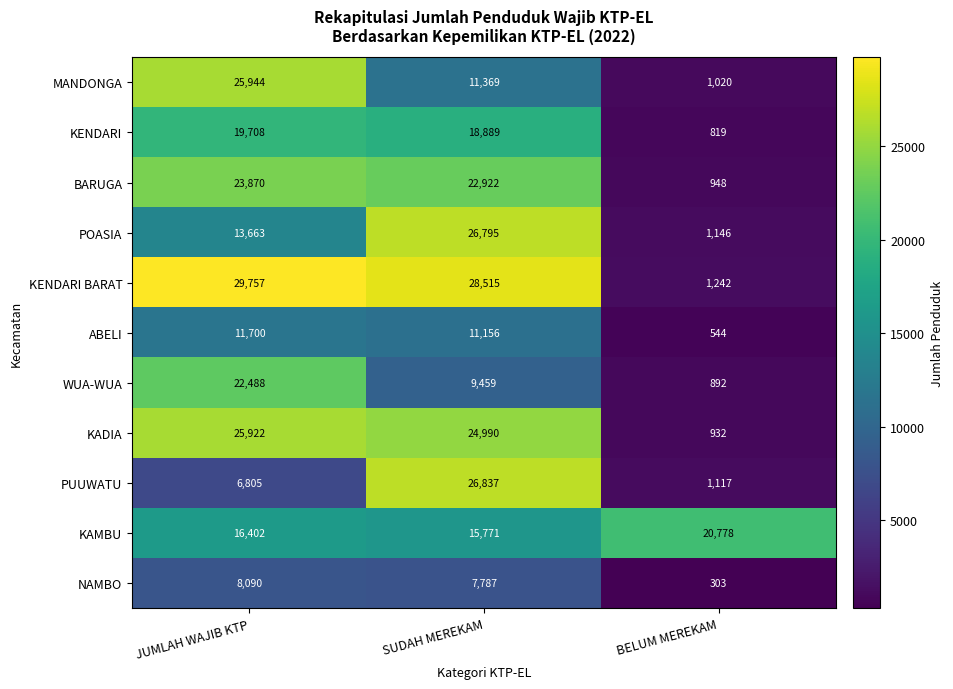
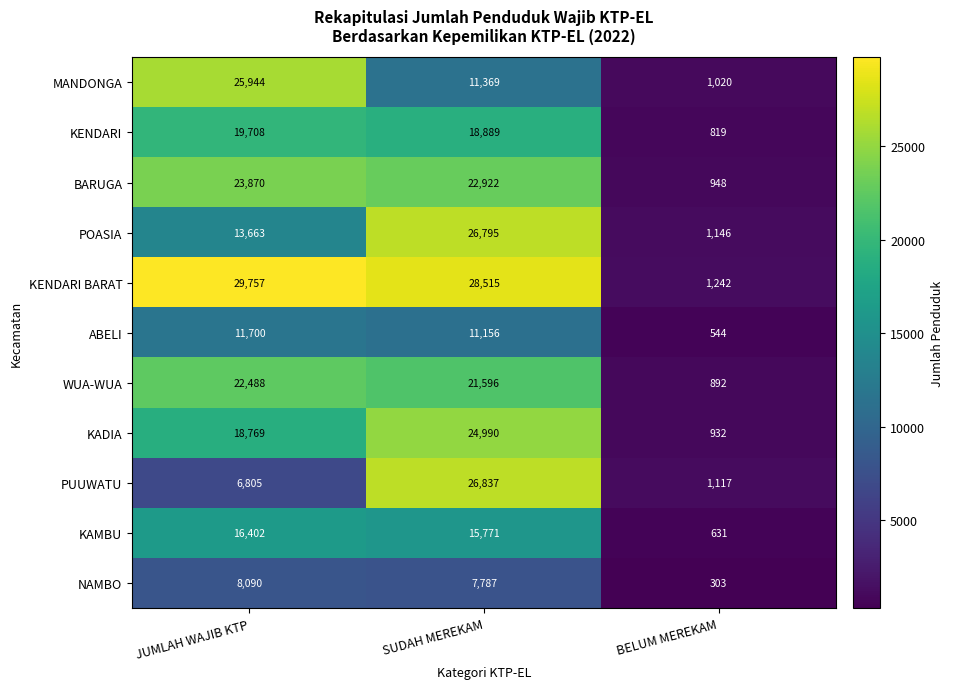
WUA-WUA, SUDAH MEREKAM: 9,459 -> 21,596
KADIA, JUMLAH WAJIB KTP: 25,922 -> 18,769
KAMBU, BELUM MEREKAM: 20,778 -> 631
